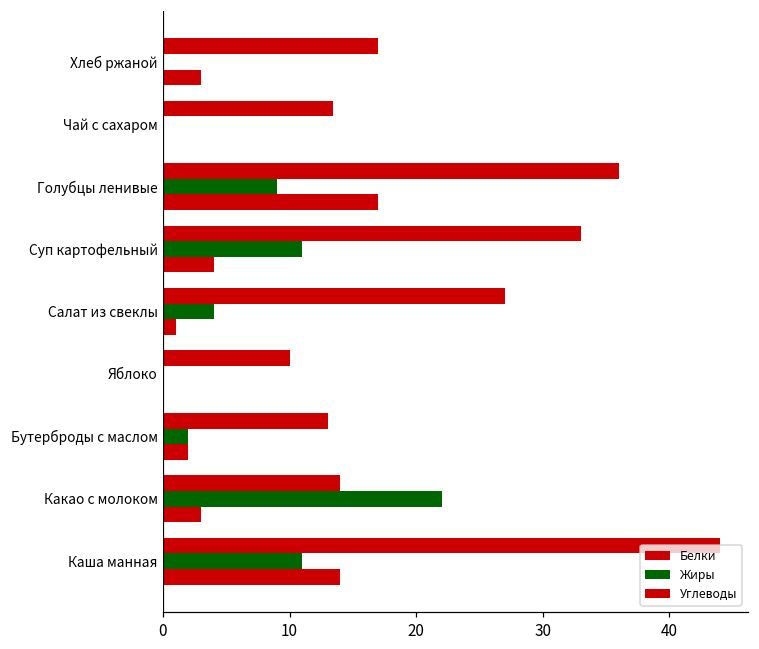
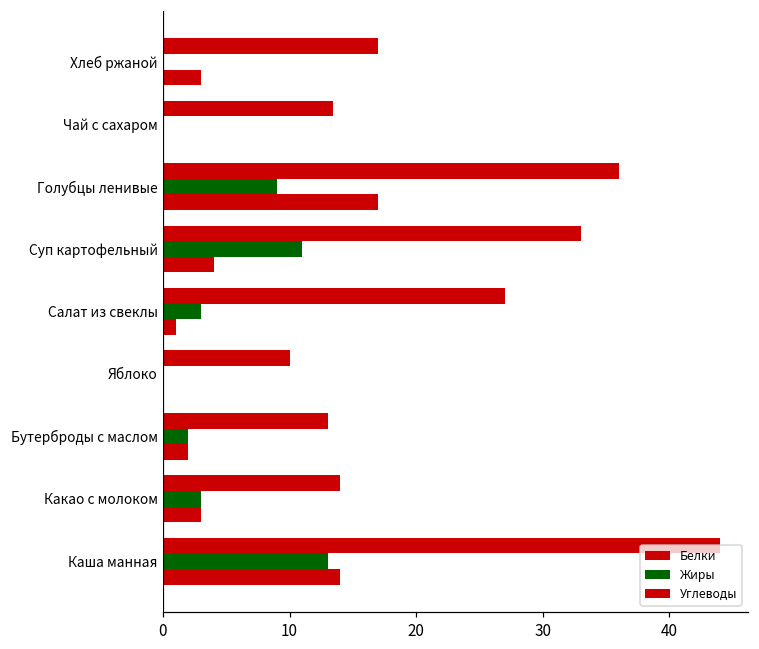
Жиры, Салат из свеклы: 4 -> 3
Жиры, Какао с молоком: 22 -> 3
Жиры, Каша манная: 11 -> 13
